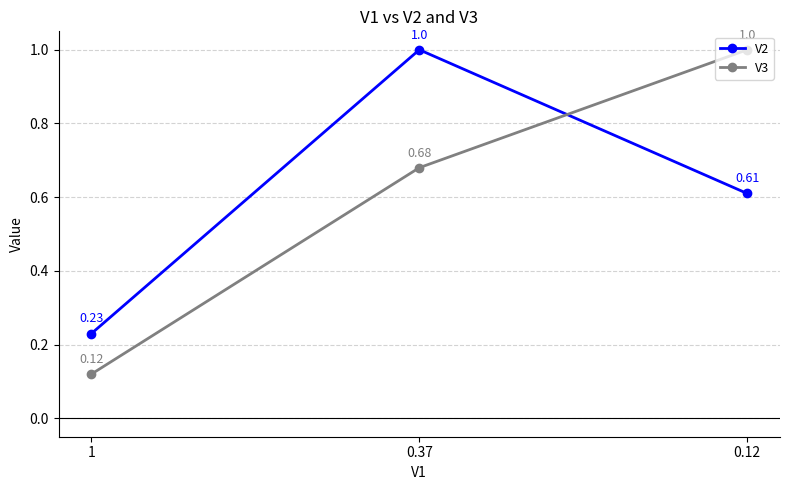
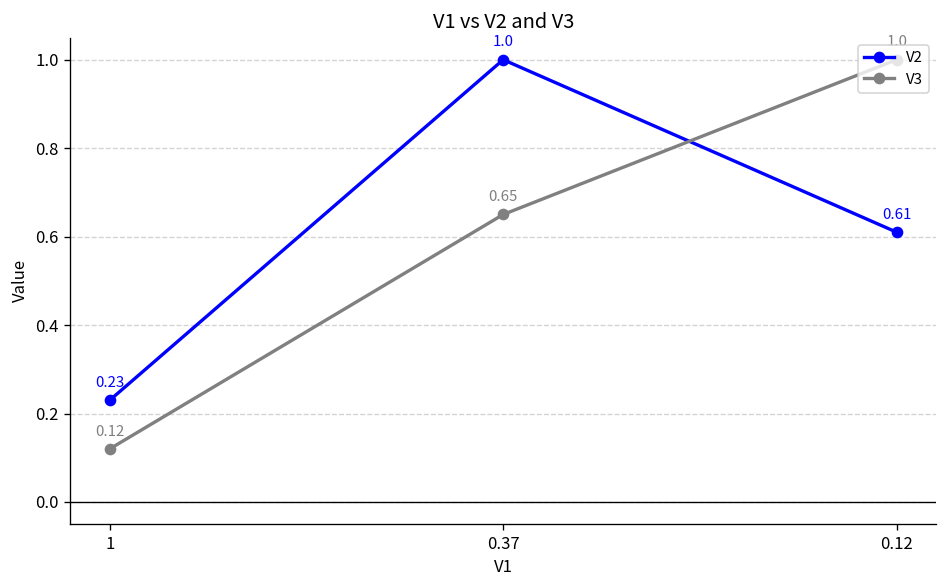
V3, 0.37: 0.68 -> 0.65
